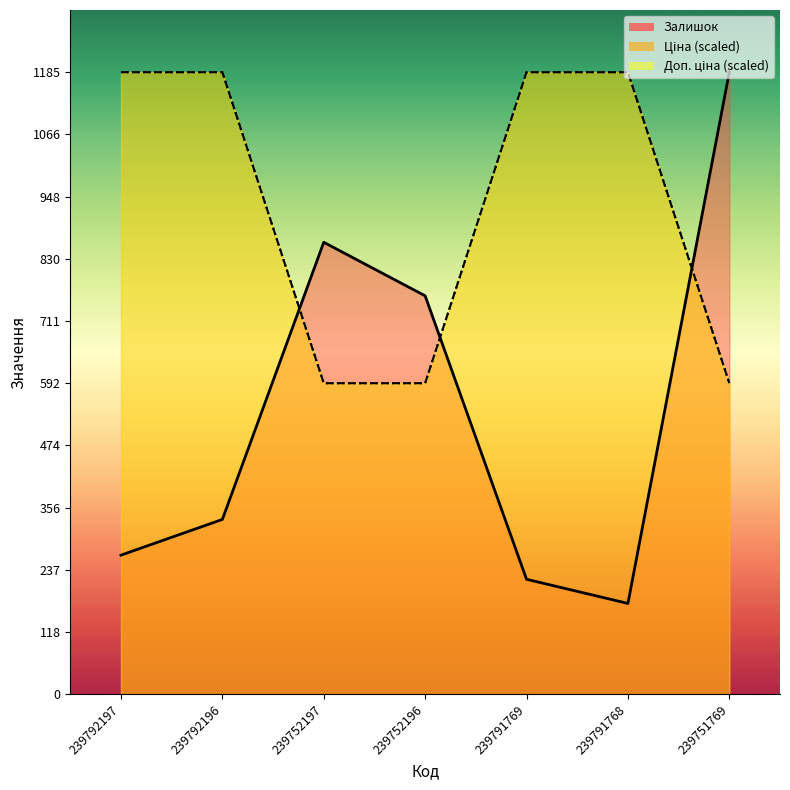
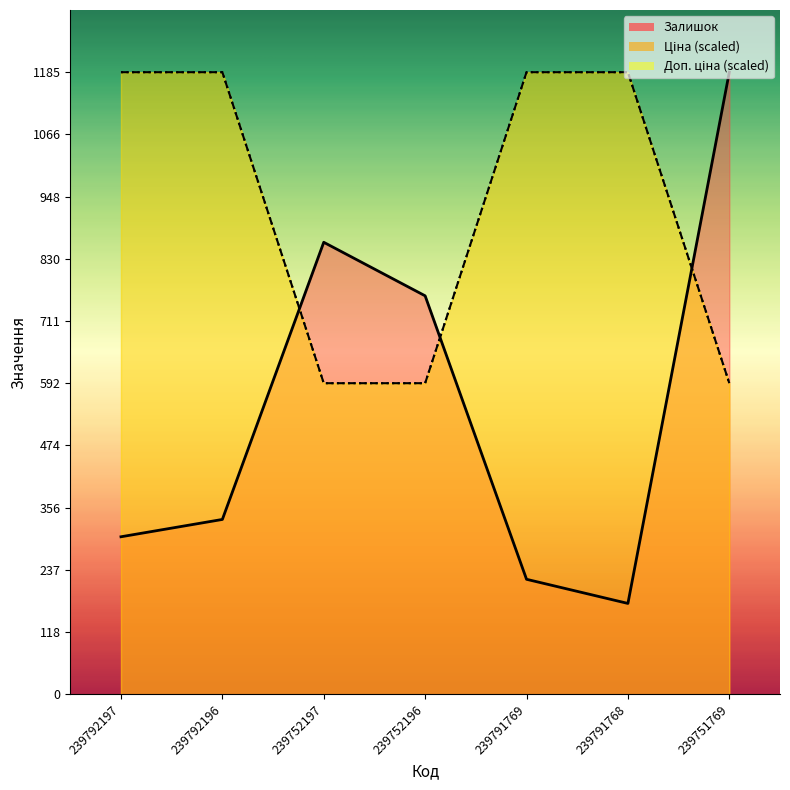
Залишок, 239792197: 270 -> 300
